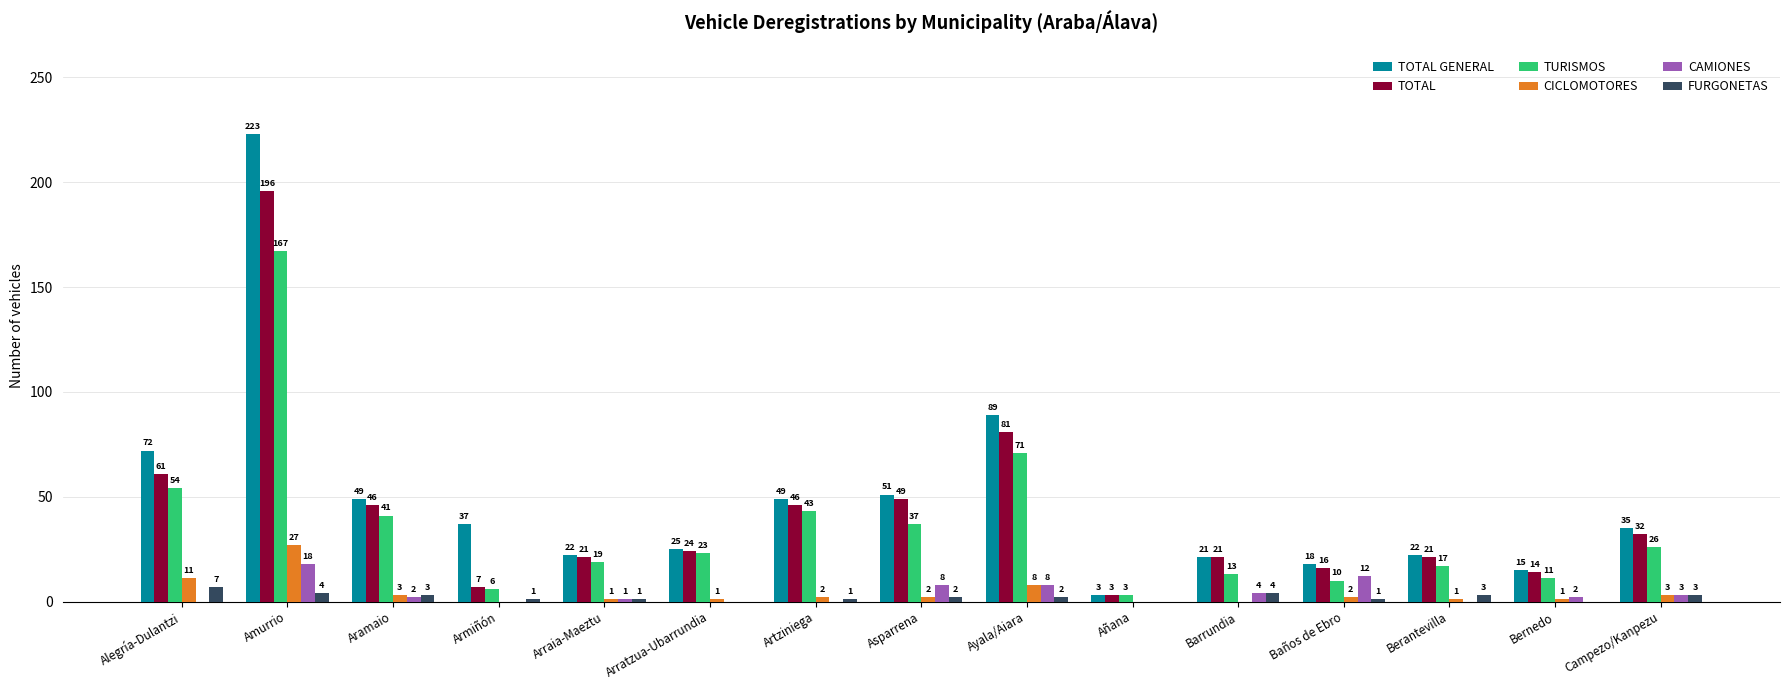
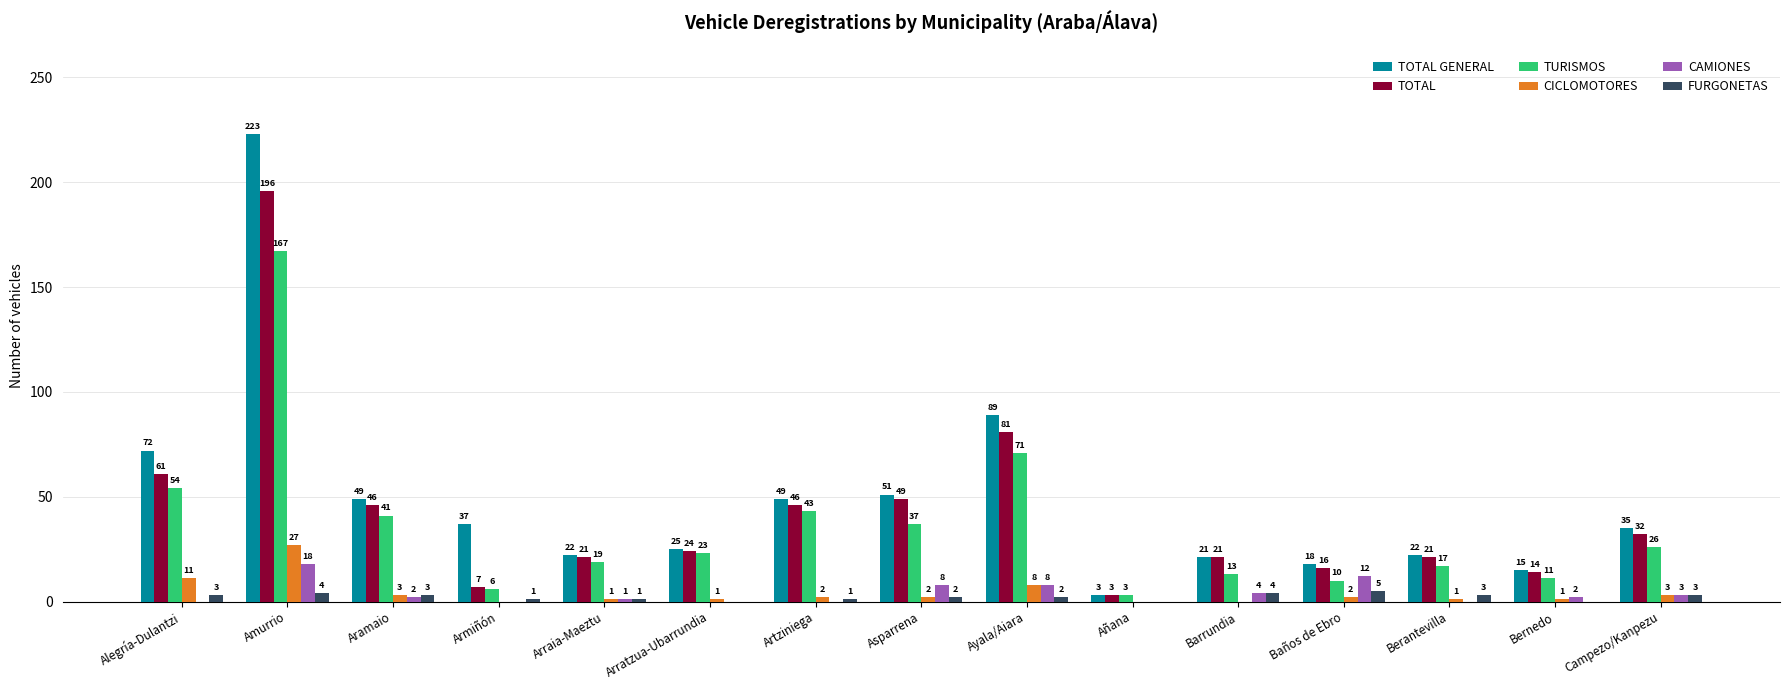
FURGONETAS, Alegría-Dulantzi: 7 -> 3
FURGONETAS, Baños de Ebro: 1 -> 5
